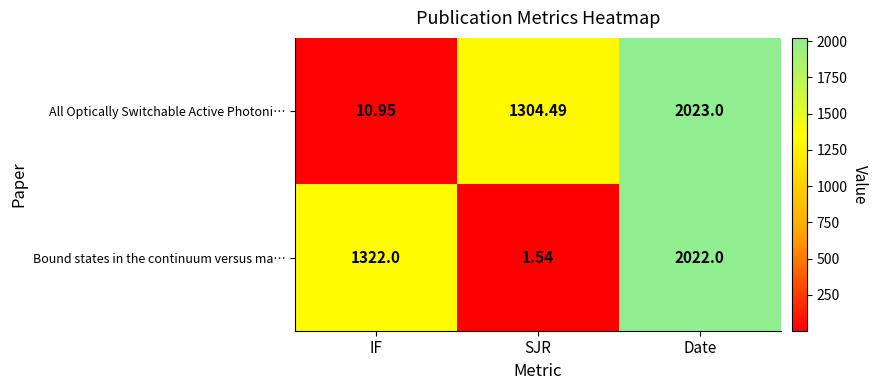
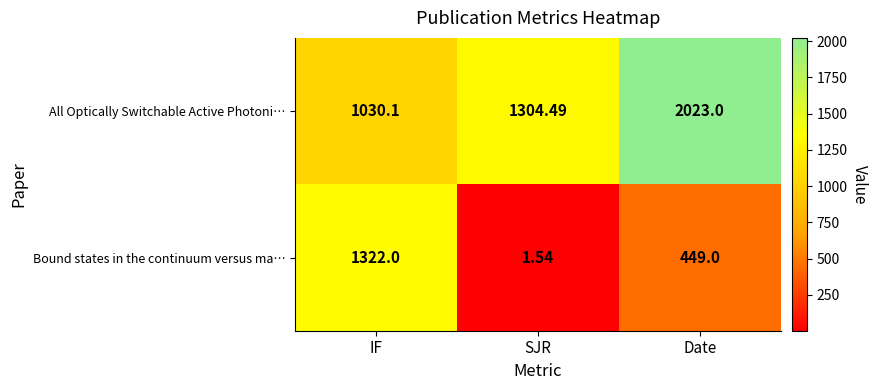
All Optically Switchable Active Photoni…, IF: 10.95 -> 1030.1
Bound states in the continuum versus ma…, Date: 2022.0 -> 449.0
